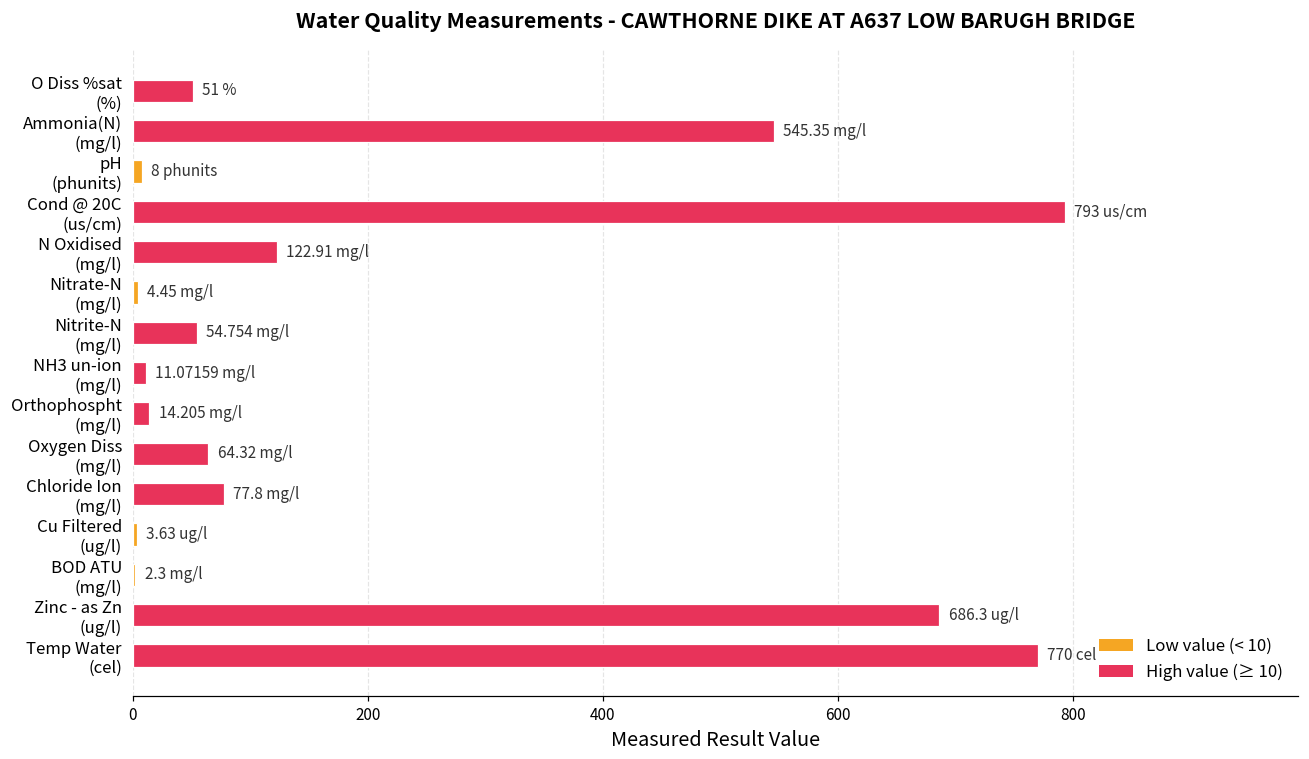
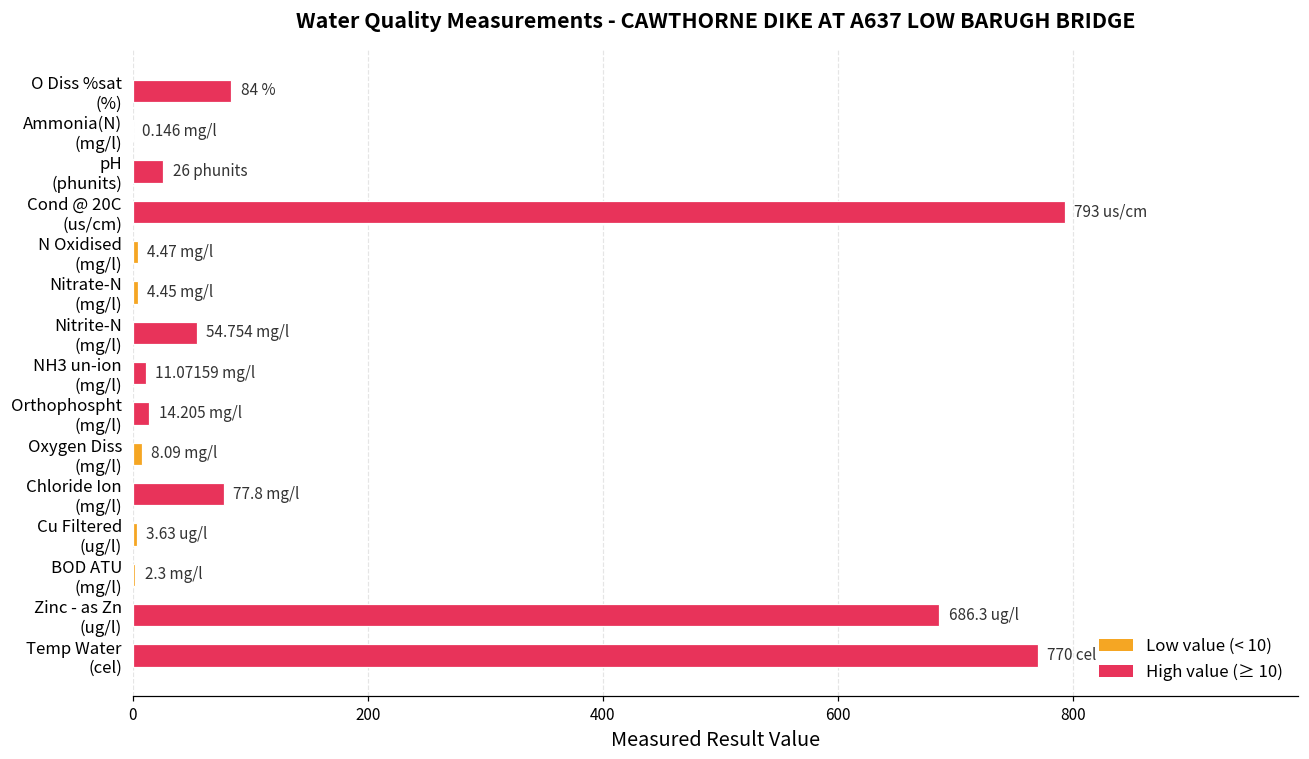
O Diss %sat (%): 51 % -> 84 %
Ammonia(N) (mg/l): 545.35 -> 0.146
pH (phunits): 8 -> 26
N Oxidised (mg/l): 122.91 -> 4.47
Oxygen Diss (mg/l): 64.32 -> 8.09
